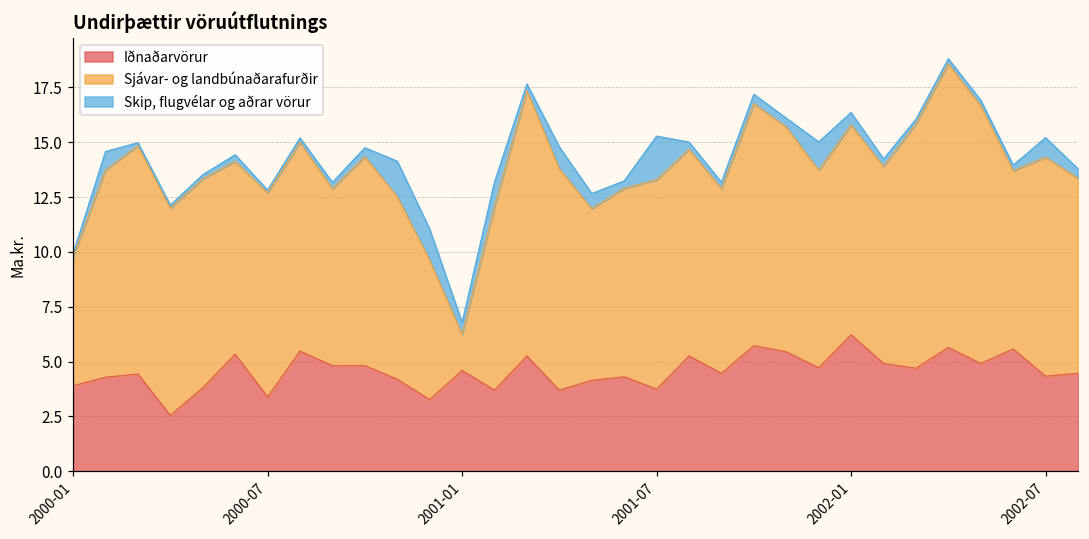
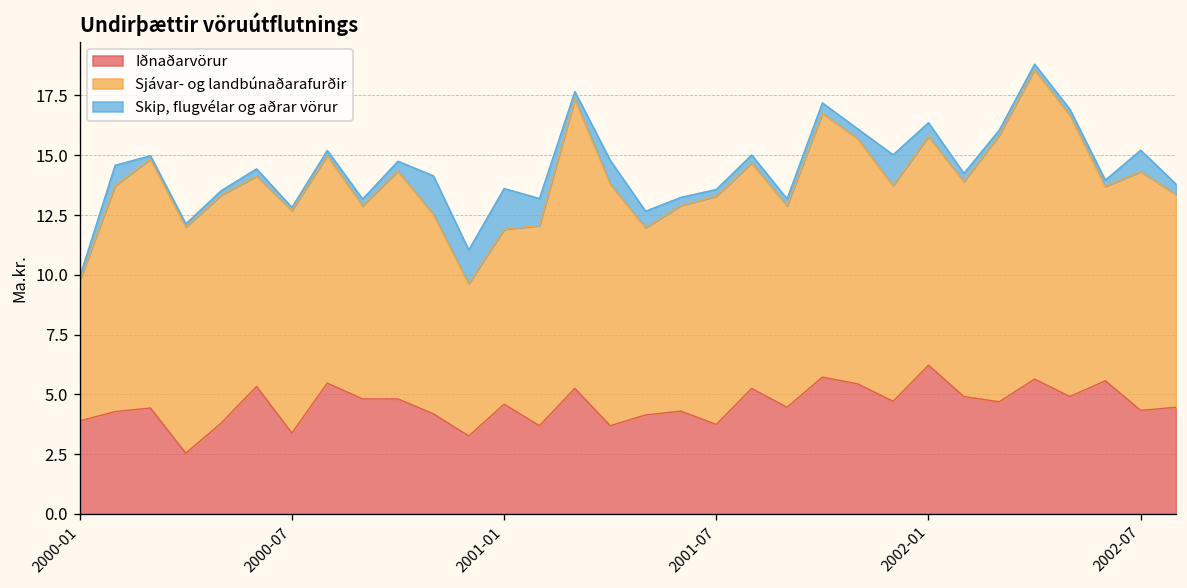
Sjávar- og landbúnaðarafurðir, 2001-01: 1.7 -> 7.3
Skip, flugvélar og aðrar vörur, 2001-01: 0.5 -> 1.7
Skip, flugvélar og aðrar vörur, 2001-07: 2.0 -> 0.3
